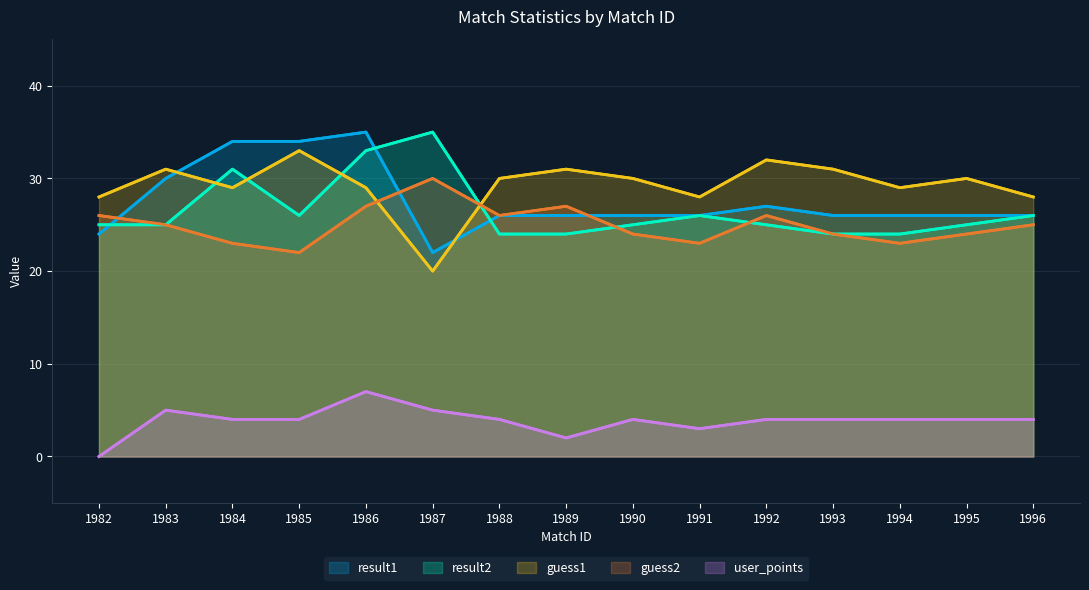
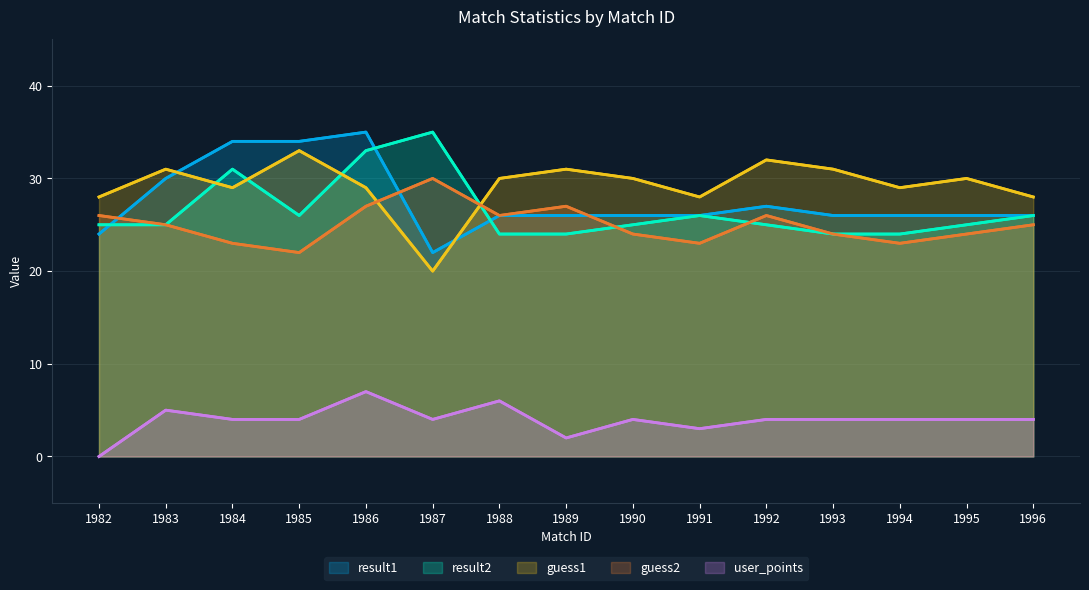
user_points, 1987: 5 -> 4
user_points, 1988: 4 -> 6
